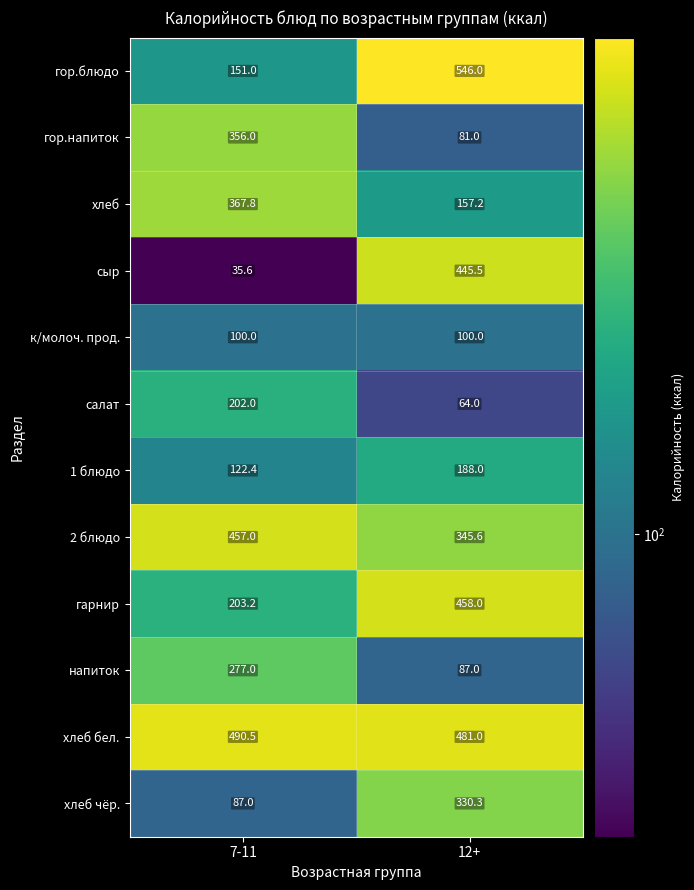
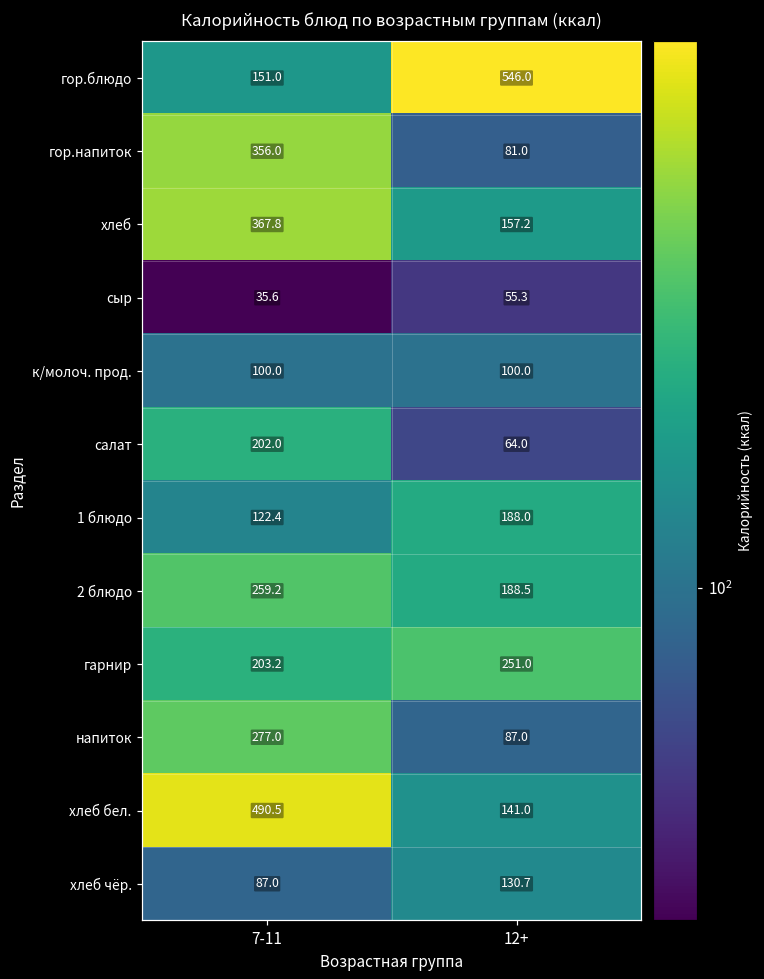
сыр, 12+: 445.5 -> 55.3
2 блюдо, 7-11: 457.0 -> 259.2
2 блюдо, 12+: 345.6 -> 188.5
гарнир, 12+: 458.0 -> 251.0
хлеб бел., 12+: 481.0 -> 141.0
хлеб чёр., 12+: 330.3 -> 130.7
